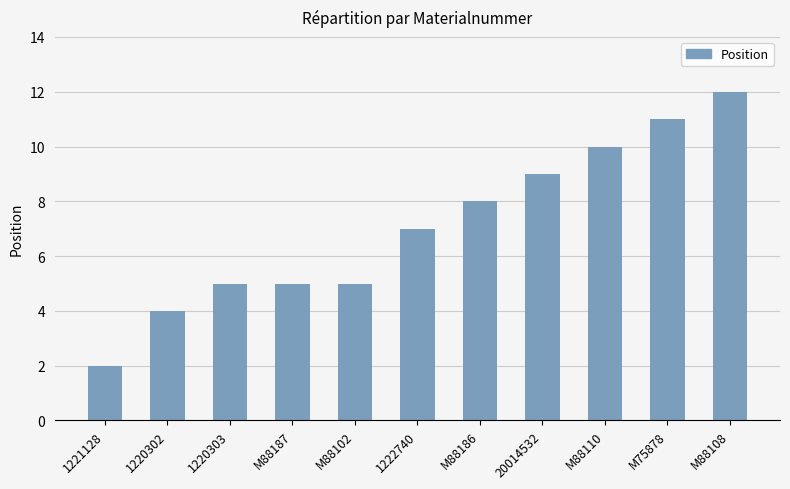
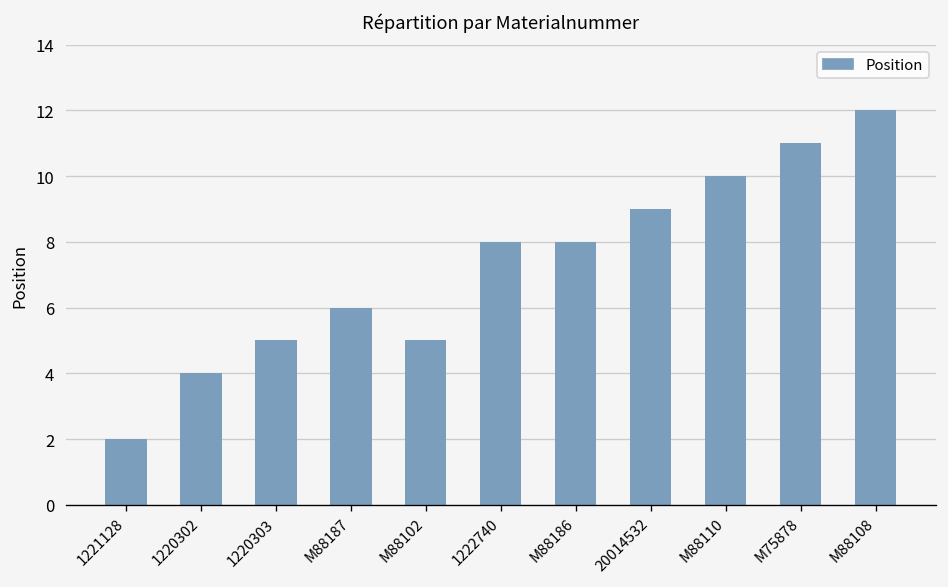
M88187: 5 -> 6
1222740: 7 -> 8
